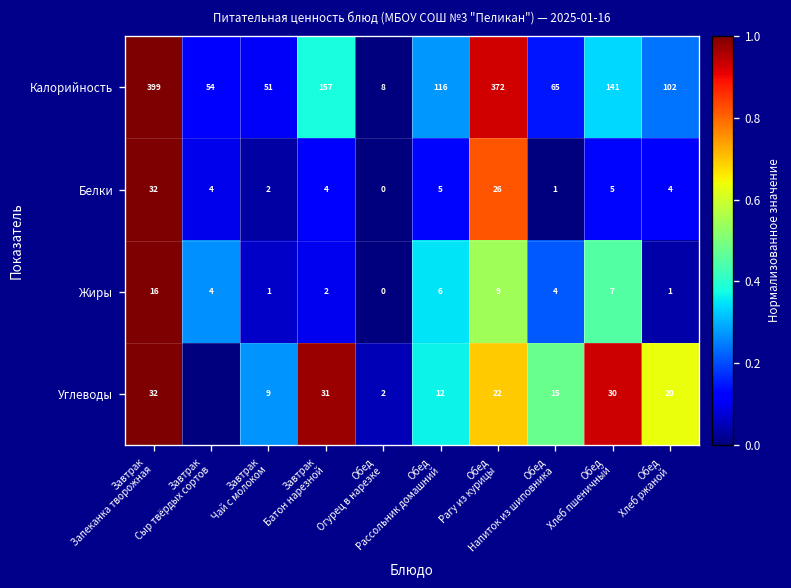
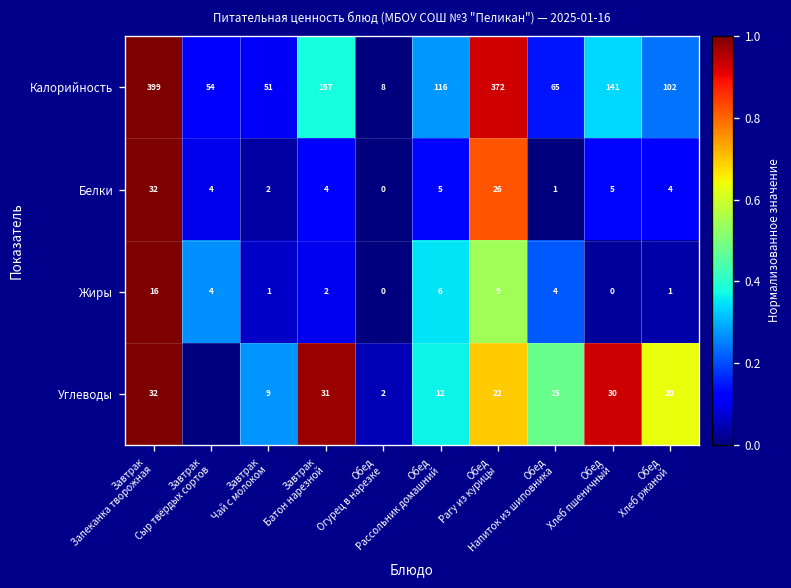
Жиры, Обед Хлеб пшеничный: 7 -> 0
